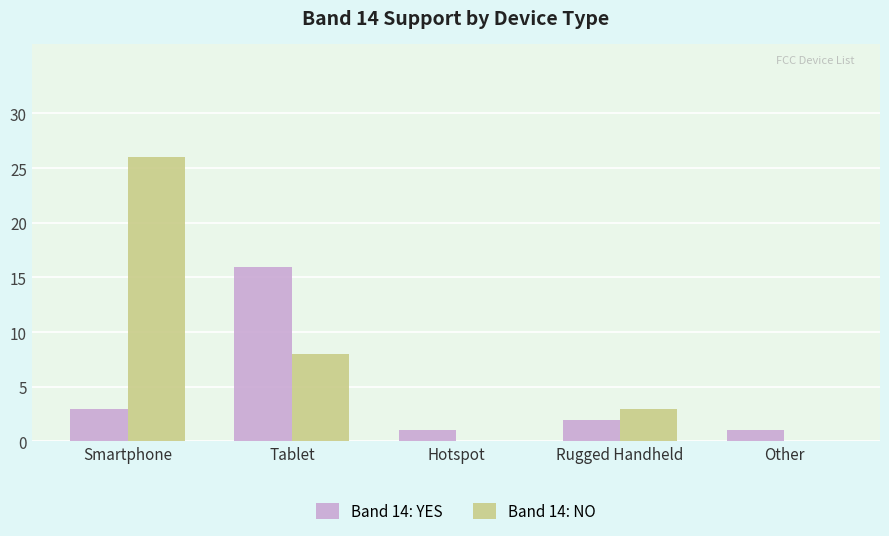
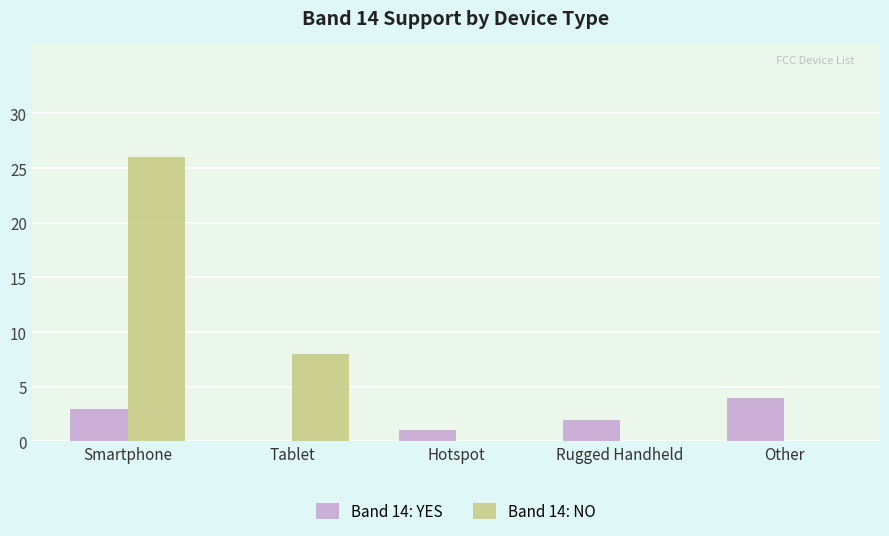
Band 14: YES, Tablet: 16 -> 0
Band 14: NO, Rugged Handheld: 3 -> 0
Band 14: YES, Other: 1 -> 4
